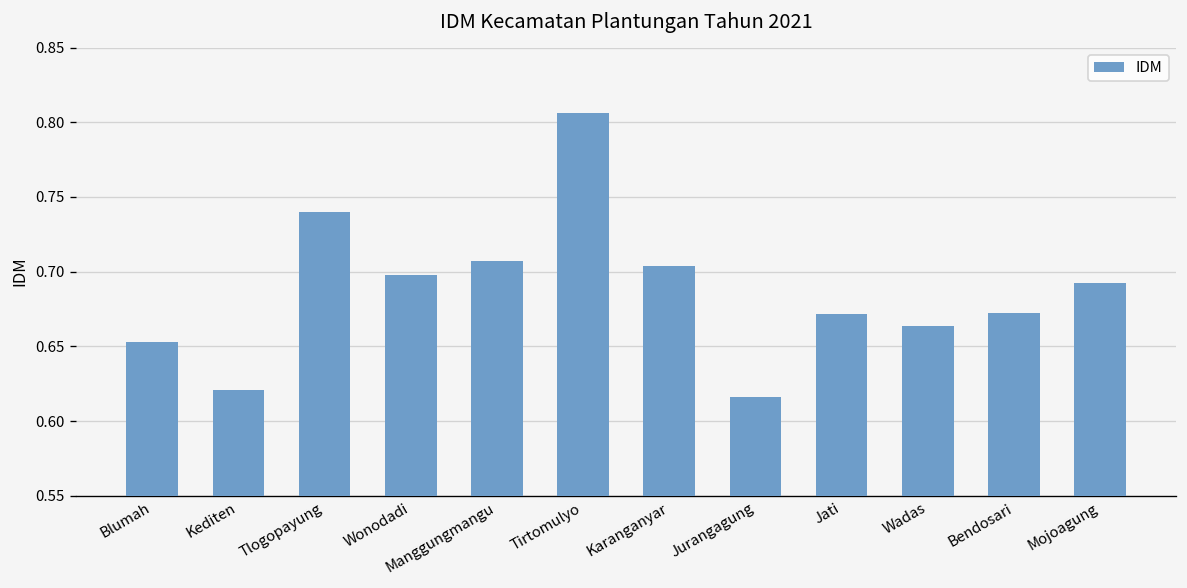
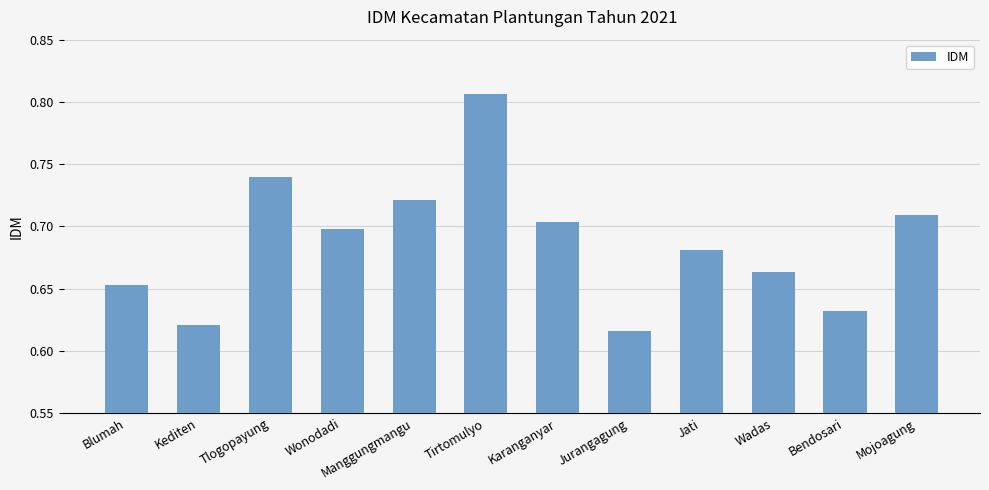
Manggungmangu: 0.707 -> 0.722
Jati: 0.672 -> 0.681
Bendosari: 0.672 -> 0.632
Mojoagung: 0.692 -> 0.710
